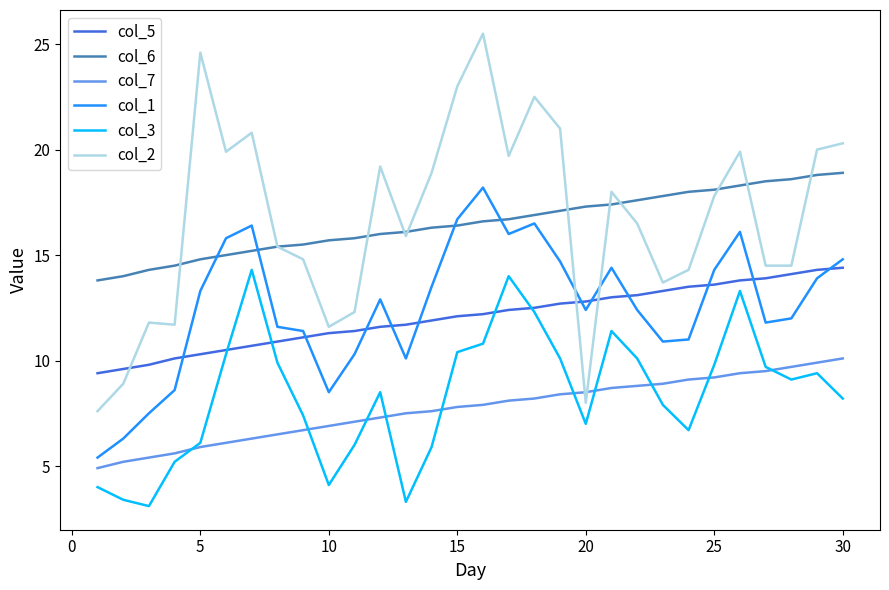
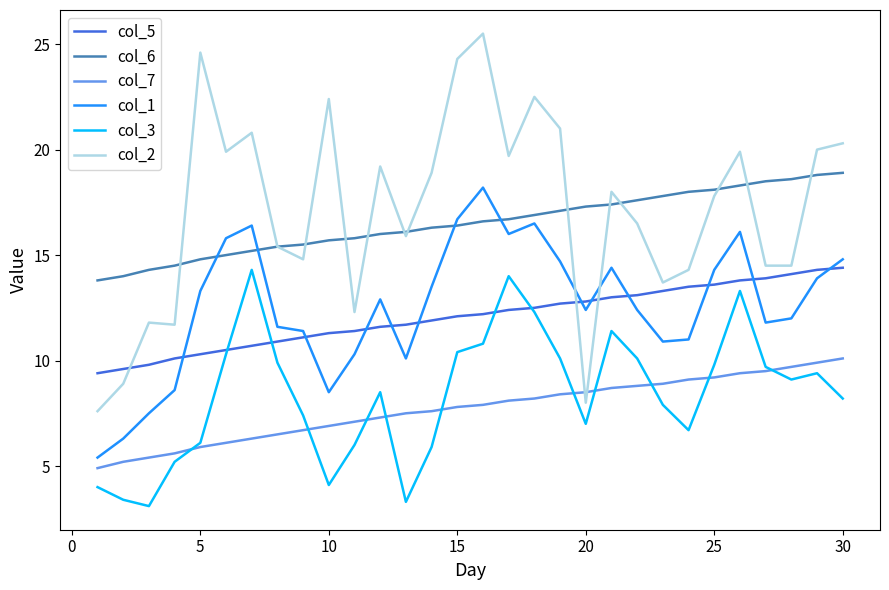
col_2, 10: 11.6 -> 22.4
col_2, 15: 23.0 -> 24.3
